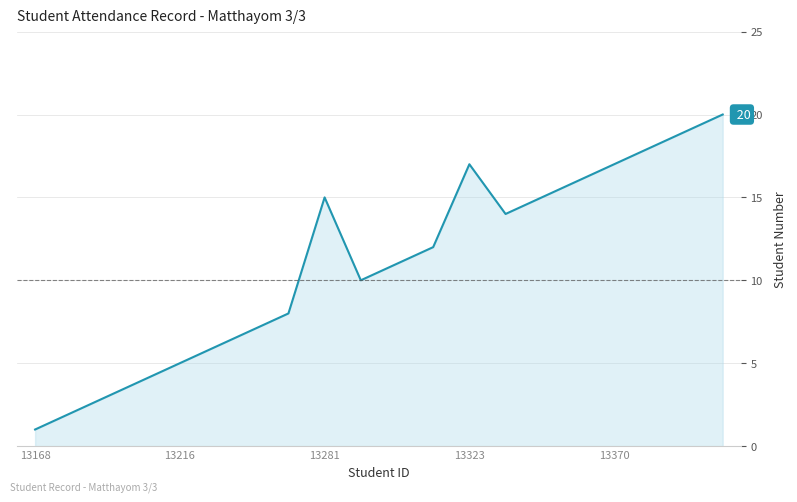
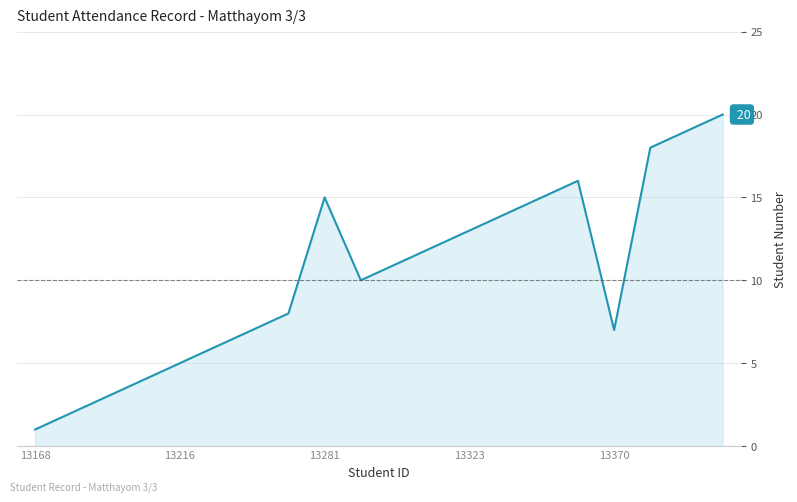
13323: 17 -> 13
13370: 17 -> 7
